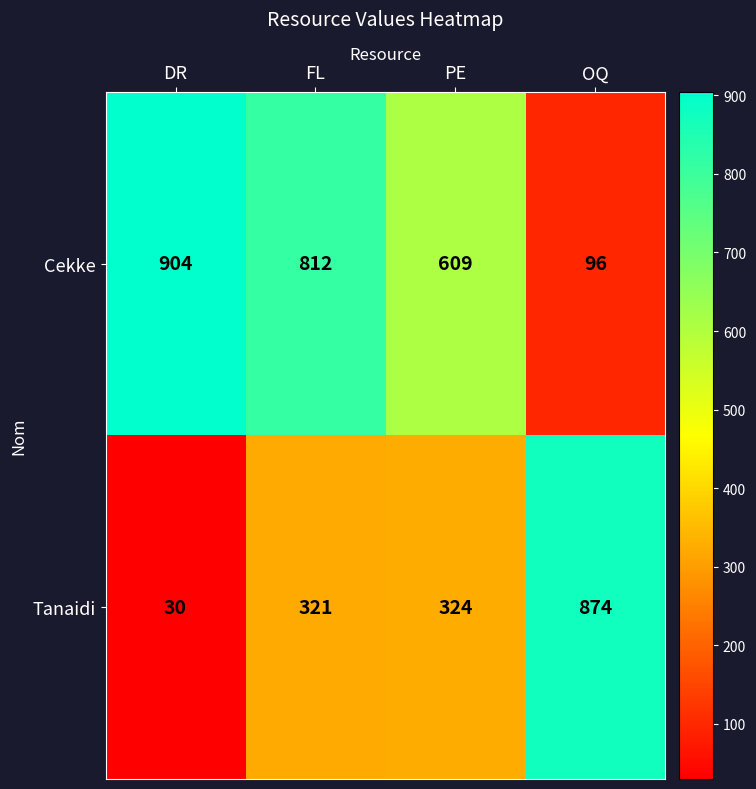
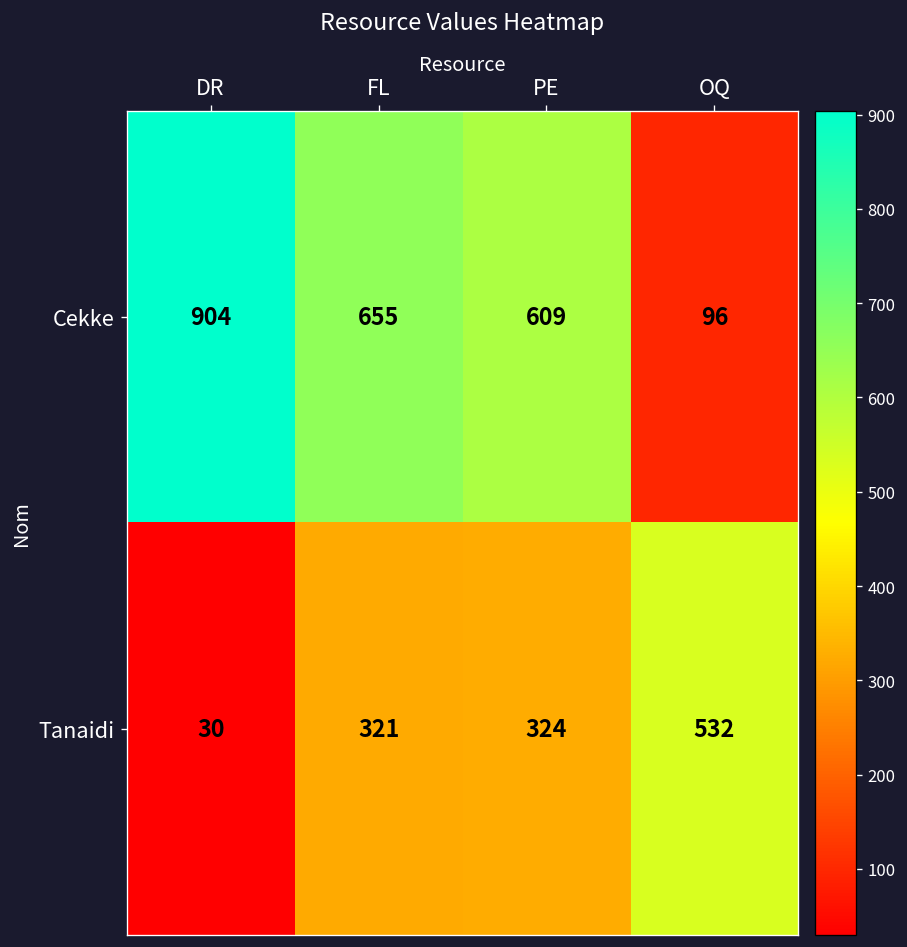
Cekke, FL: 812 -> 655
Tanaidi, OQ: 874 -> 532
